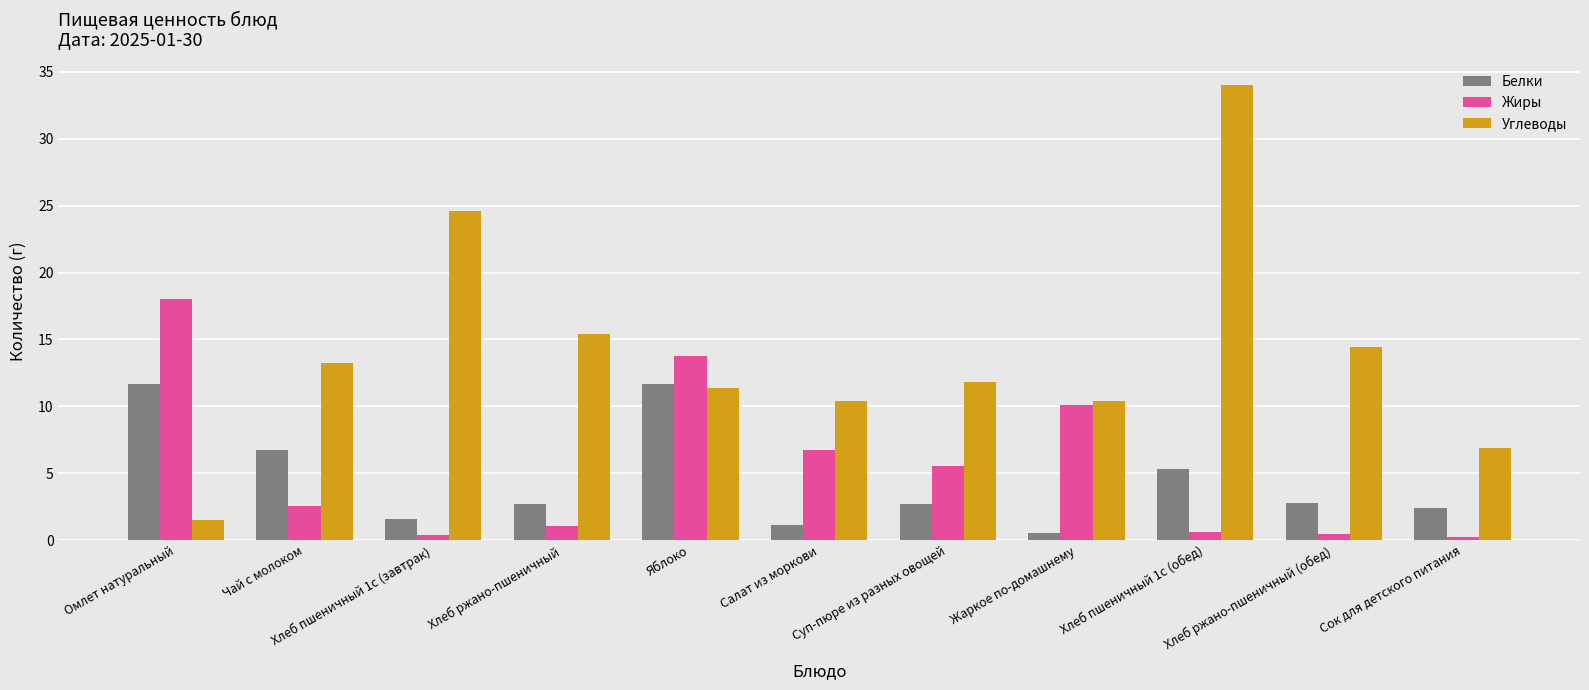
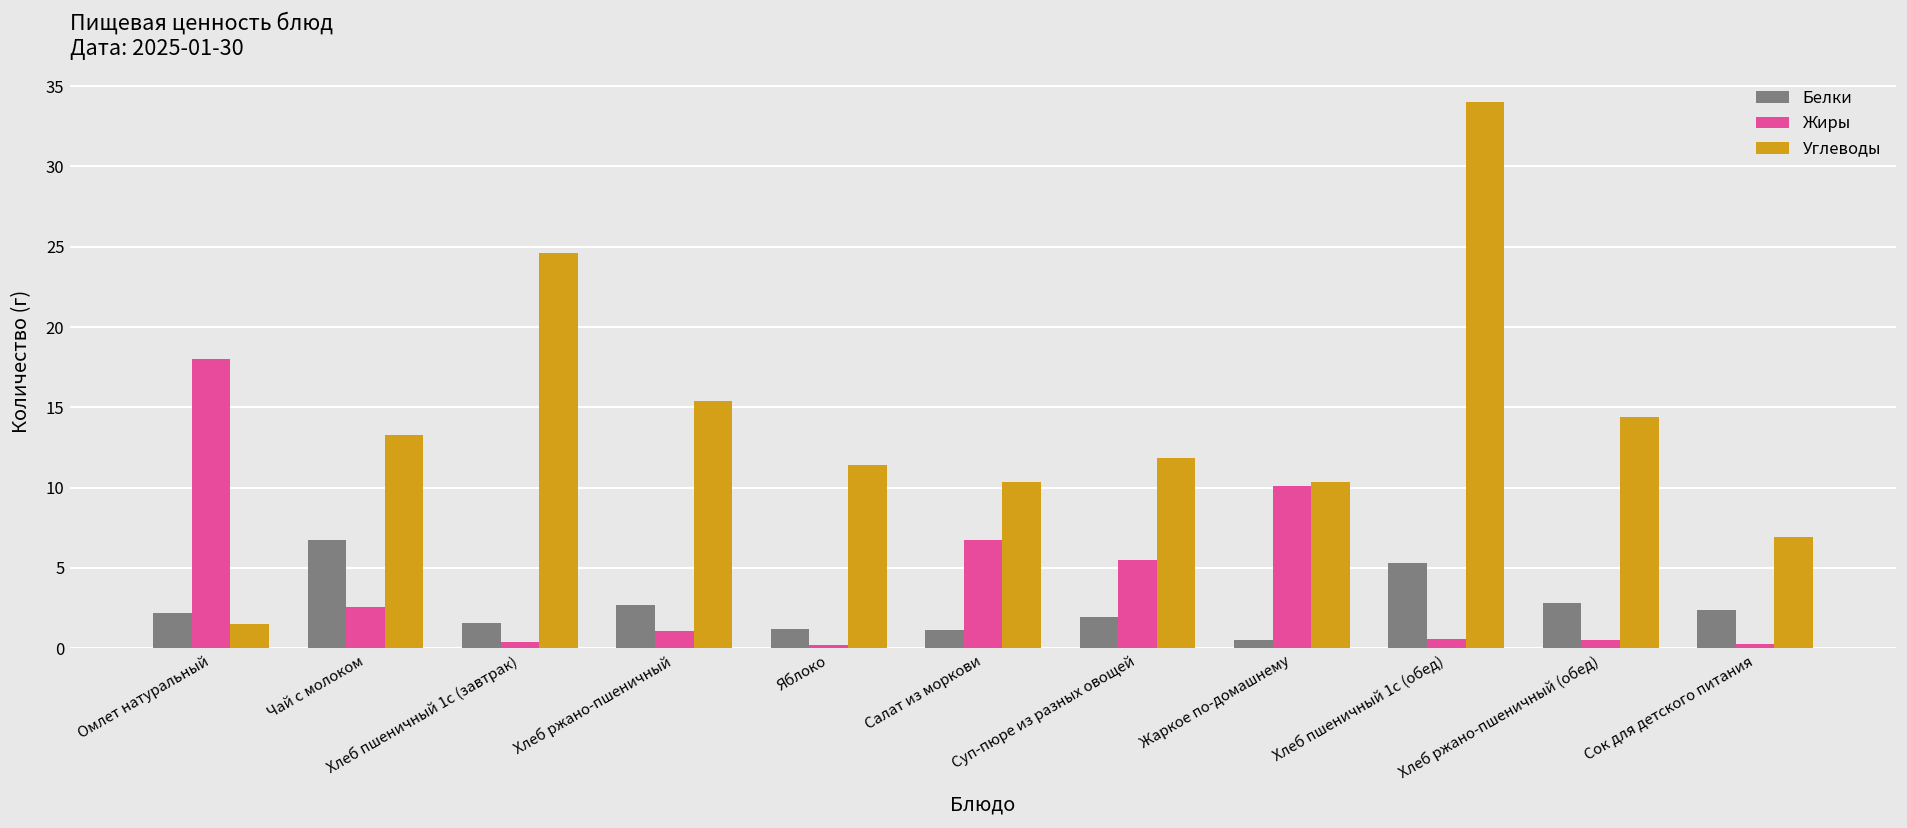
Белки, Омлет натуральный: 11.6 -> 2.2
Белки, Яблоко: 11.7 -> 1.2
Жиры, Яблоко: 13.8 -> 0.2
Белки, Суп-пюре из разных овощей: 2.7 -> 2.0
